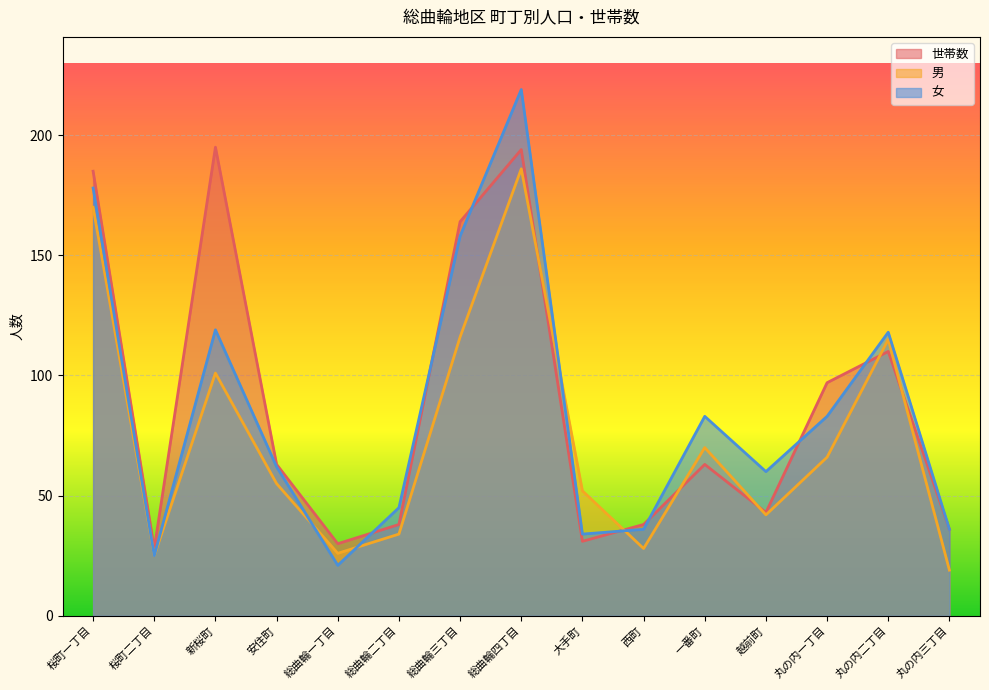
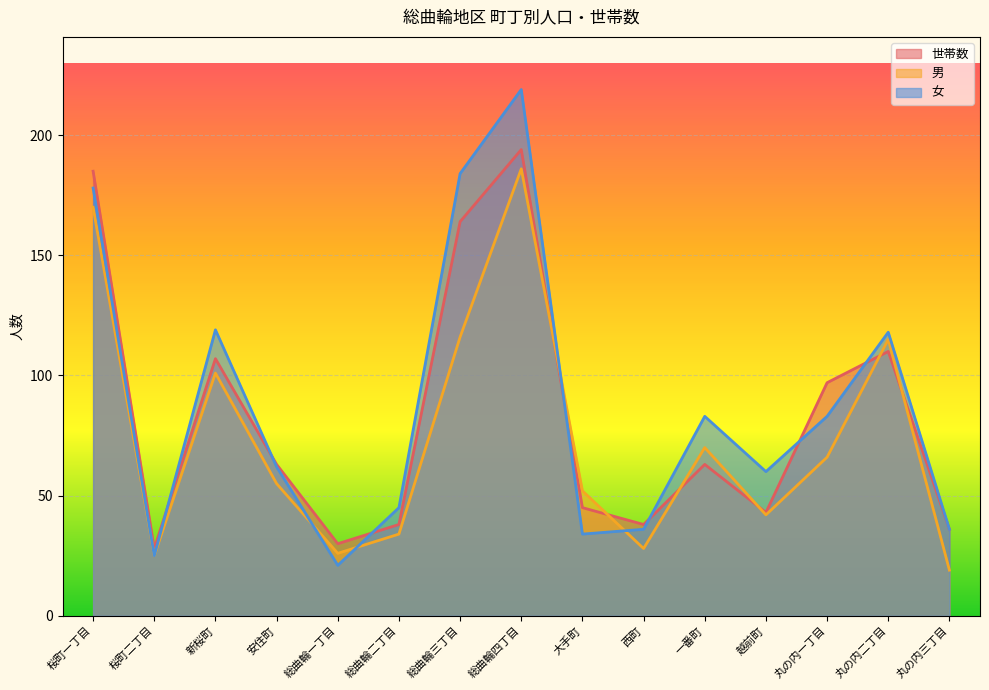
世帯数, 新桜町: 195 -> 107
女, 総曲輪三丁目: 158 -> 184
世帯数, 大手町: 31 -> 45
